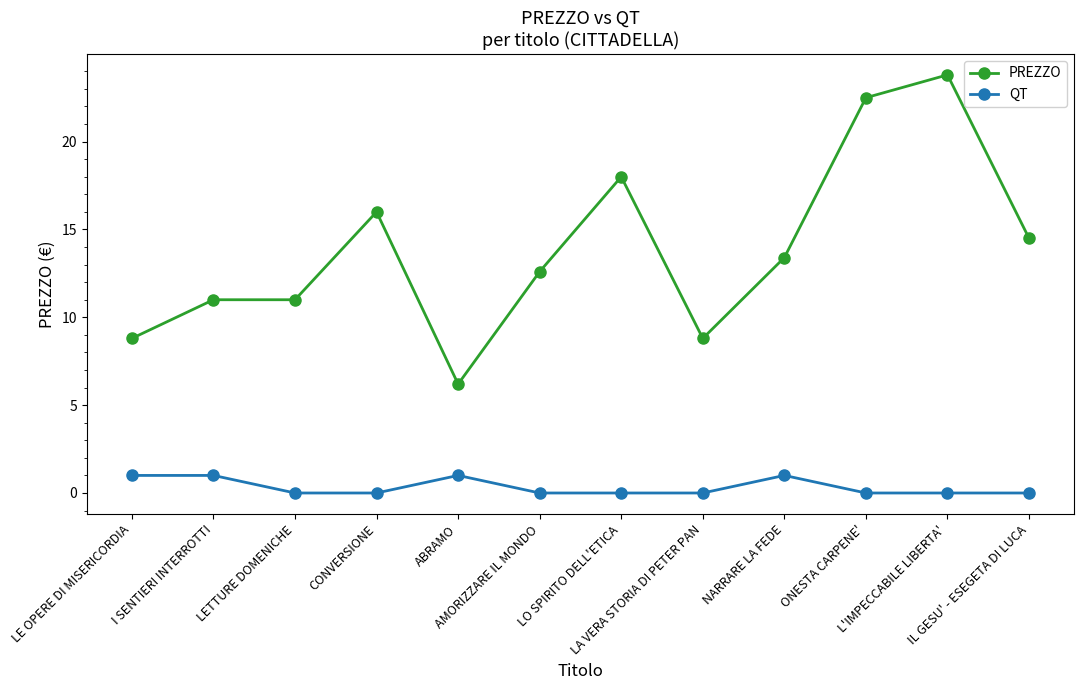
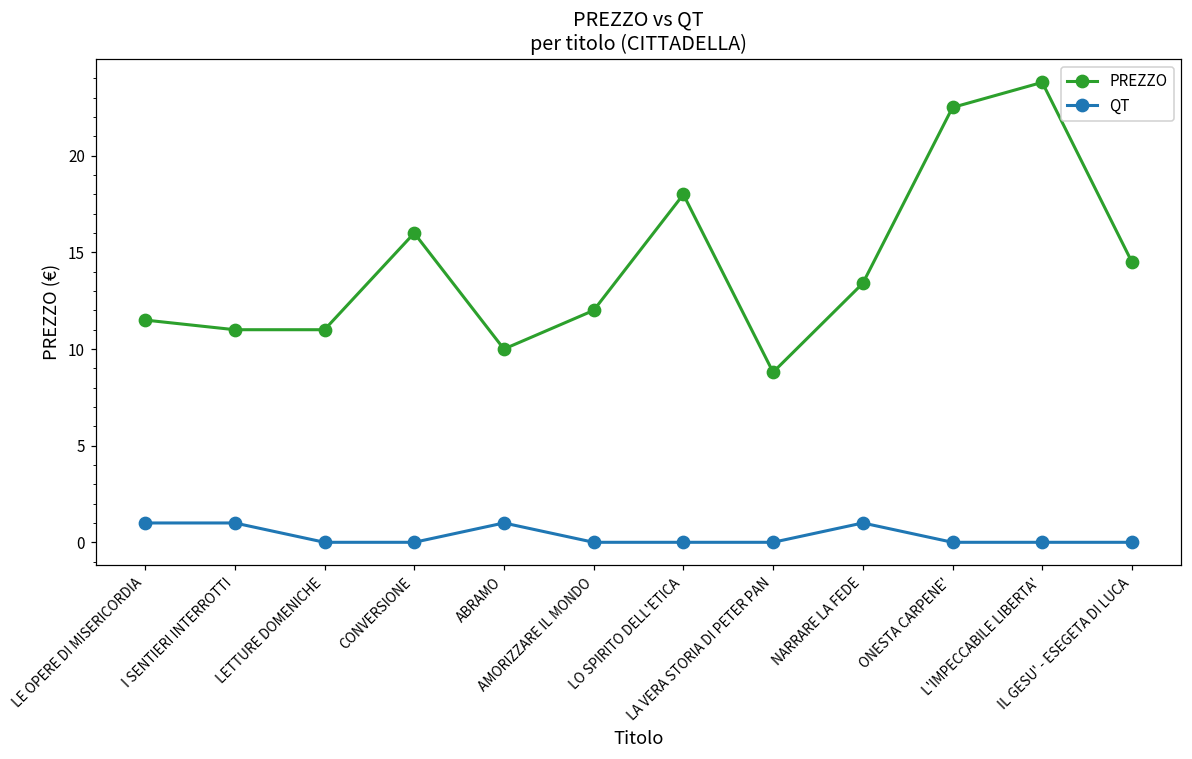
PREZZO, LE OPERE DI MISERICORDIA: 8.8 -> 11.5
PREZZO, ABRAMO: 6.2 -> 10.0
PREZZO, AMORIZZARE IL MONDO: 12.6 -> 12.0
